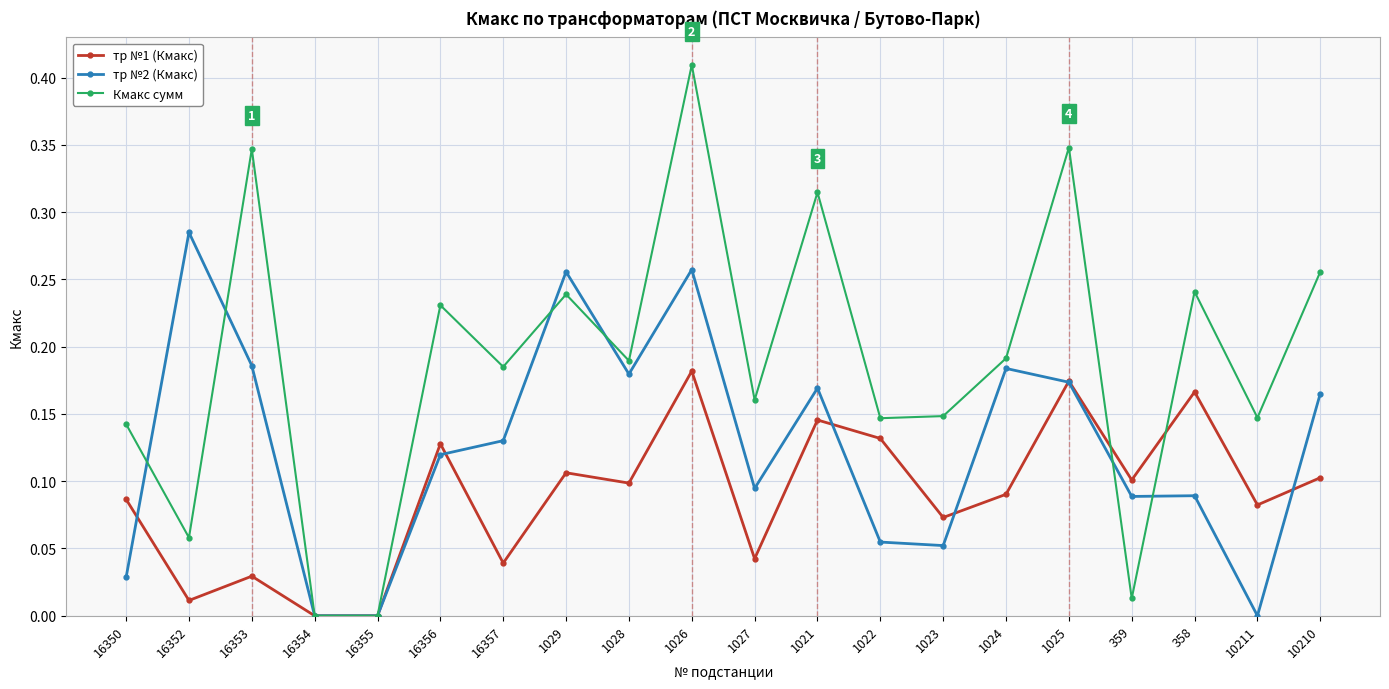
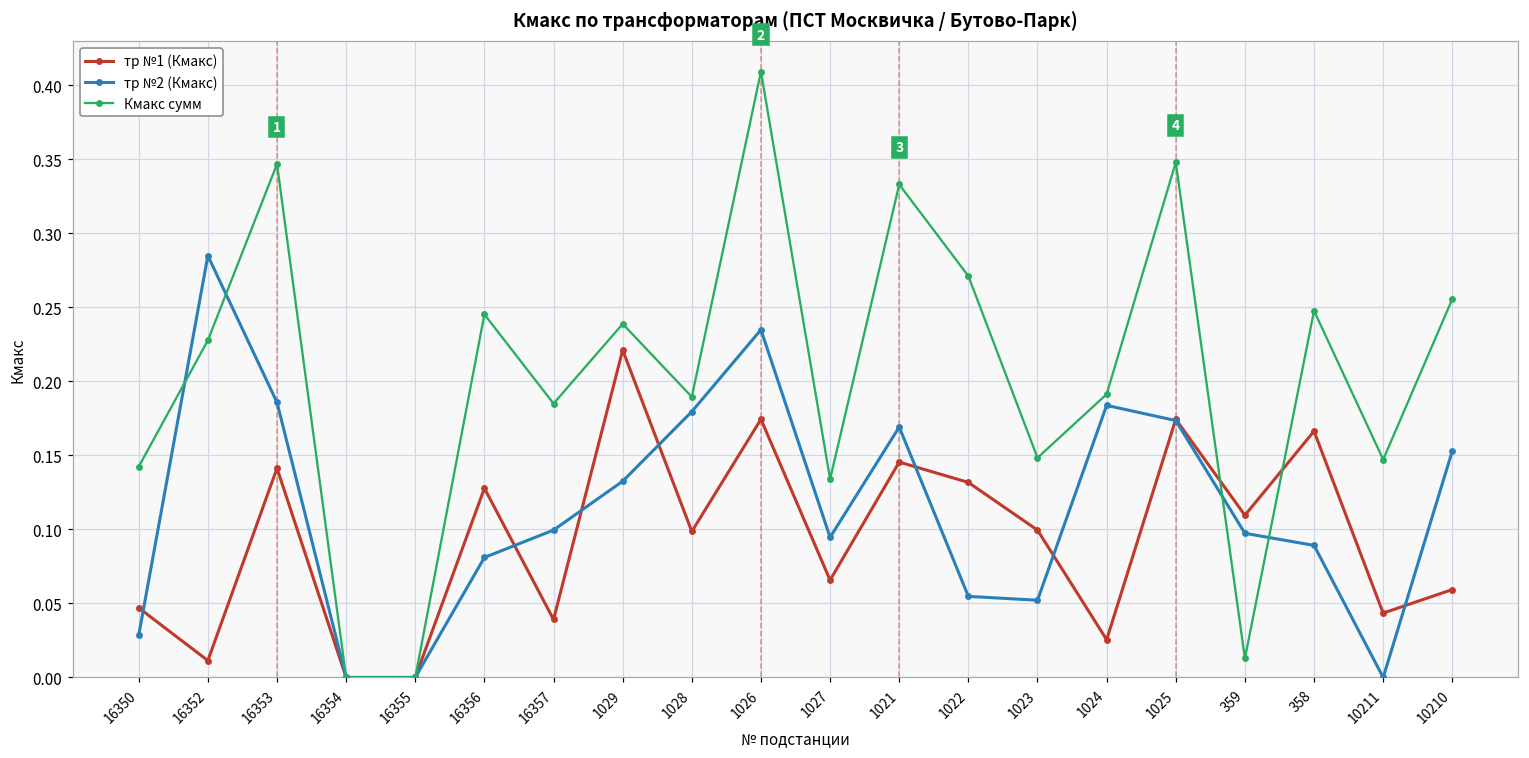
тр №1 (Кмакс), 16350: 0.087 -> 0.047
Кмакс сумм, 16352: 0.058 -> 0.228
тр №1 (Кмакс), 16353: 0.029 -> 0.141
тр №2 (Кмакс), 16356: 0.120 -> 0.081
Кмакс сумм, 16356: 0.231 -> 0.245
тр №2 (Кмакс), 16357: 0.130 -> 0.100
тр №1 (Кмакс), 1029: 0.106 -> 0.221
тр №2 (Кмакс), 1029: 0.256 -> 0.133
тр №1 (Кмакс), 1026: 0.182 -> 0.174
тр №2 (Кмакс), 1026: 0.257 -> 0.235
тр №1 (Кмакс), 1027: 0.042 -> 0.066
Кмакс сумм, 1027: 0.160 -> 0.134
Кмакс сумм, 1021: 0.315 -> 0.333
Кмакс сумм, 1022: 0.147 -> 0.271
тр №1 (Кмакс), 1023: 0.073 -> 0.100
тр №1 (Кмакс), 1024: 0.090 -> 0.026
тр №1 (Кмакс), 359: 0.101 -> 0.110
тр №2 (Кмакс), 359: 0.089 -> 0.097
Кмакс сумм, 358: 0.241 -> 0.248
тр №1 (Кмакс), 10211: 0.082 -> 0.043
тр №1 (Кмакс), 10210: 0.103 -> 0.059
тр №2 (Кмакс), 10210: 0.165 -> 0.153
